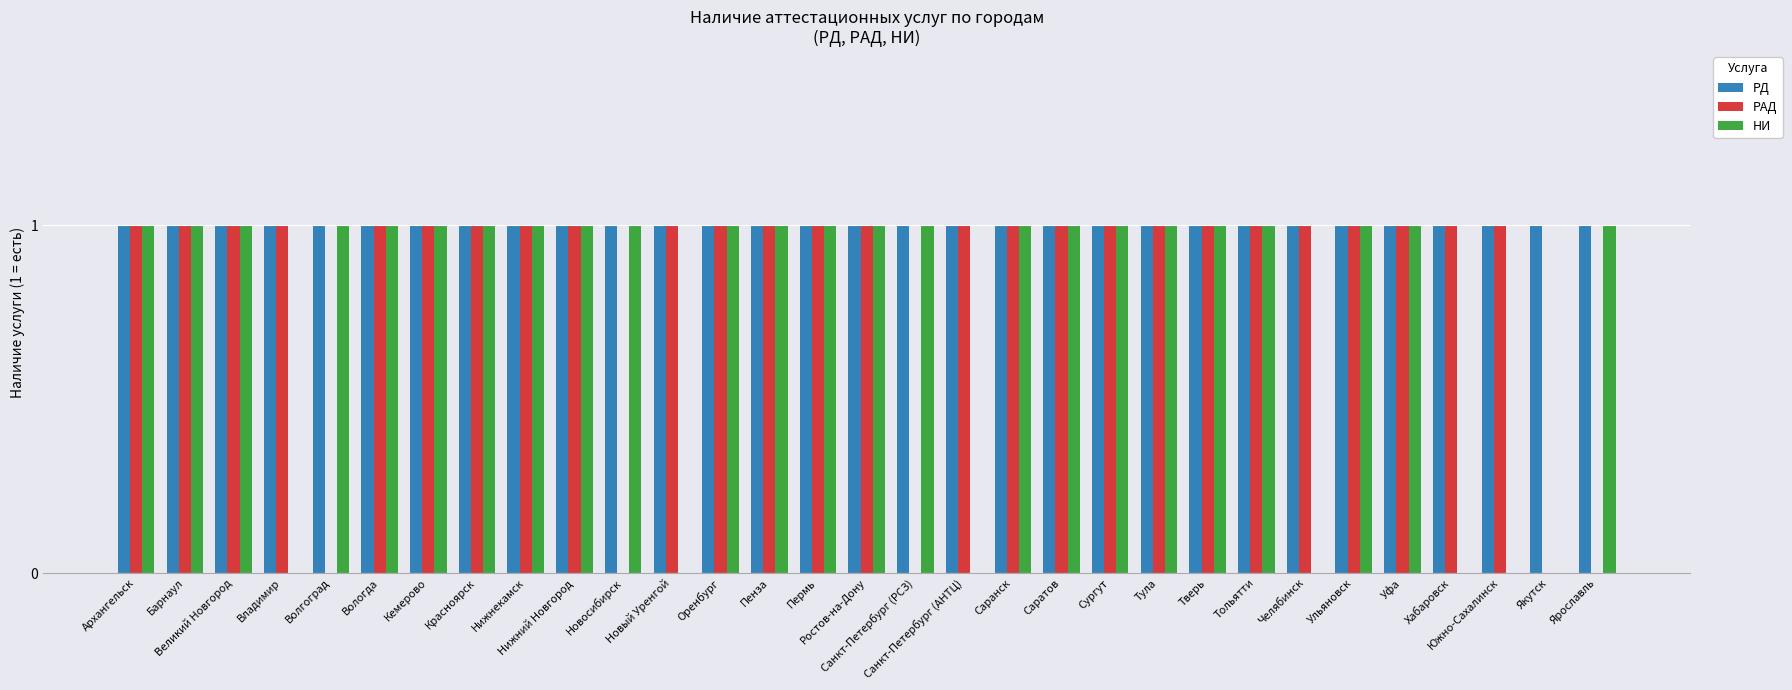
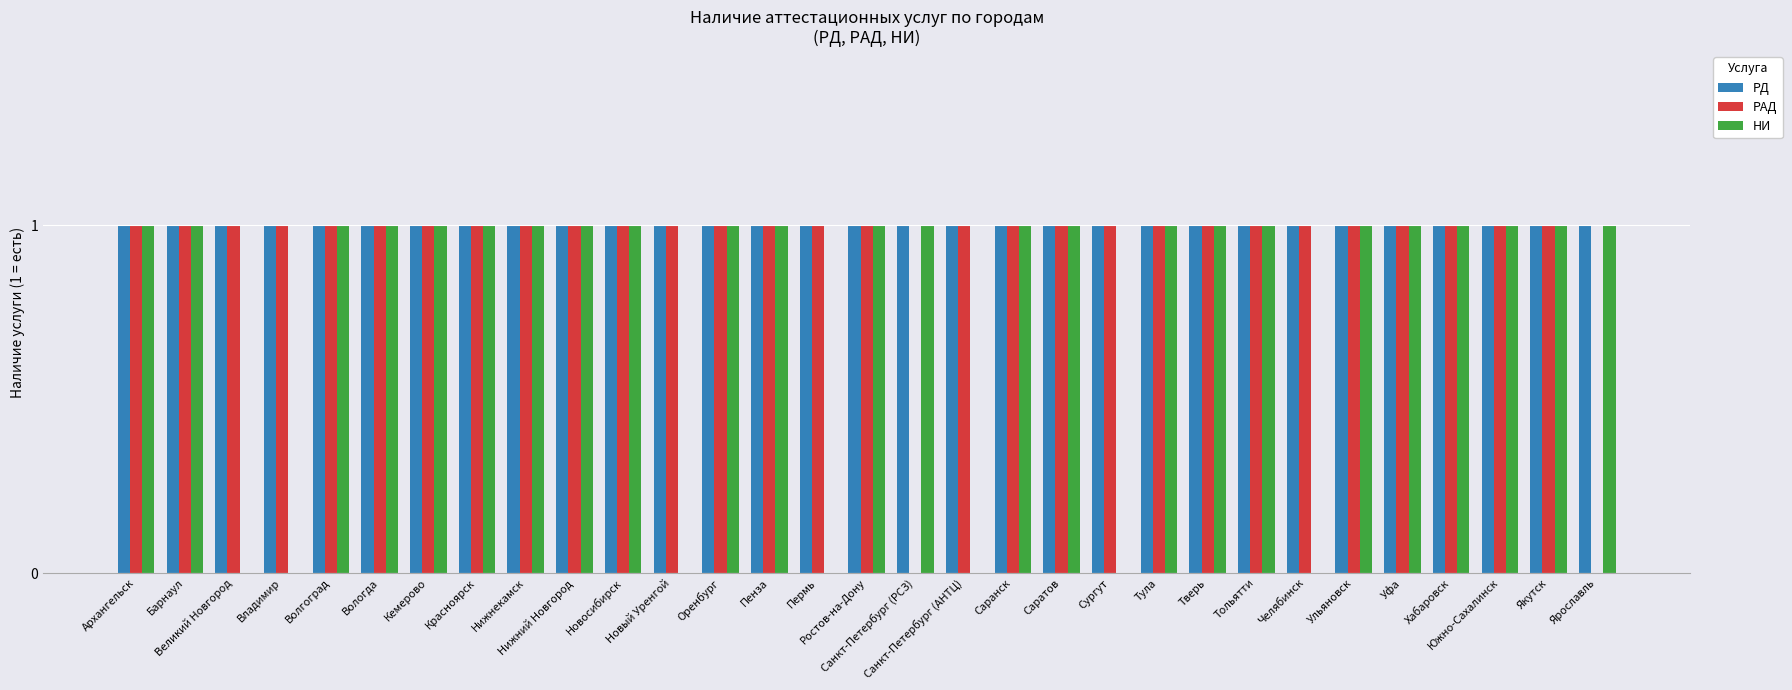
НИ, Великий Новгород: 1 -> 0
РАД, Волгоград: 0 -> 1
РАД, Новосибирск: 0 -> 1
НИ, Пермь: 1 -> 0
НИ, Сургут: 1 -> 0
НИ, Хабаровск: 0 -> 1
НИ, Южно-Сахалинск: 0 -> 1
РАД, Якутск: 0 -> 1
НИ, Якутск: 0 -> 1
